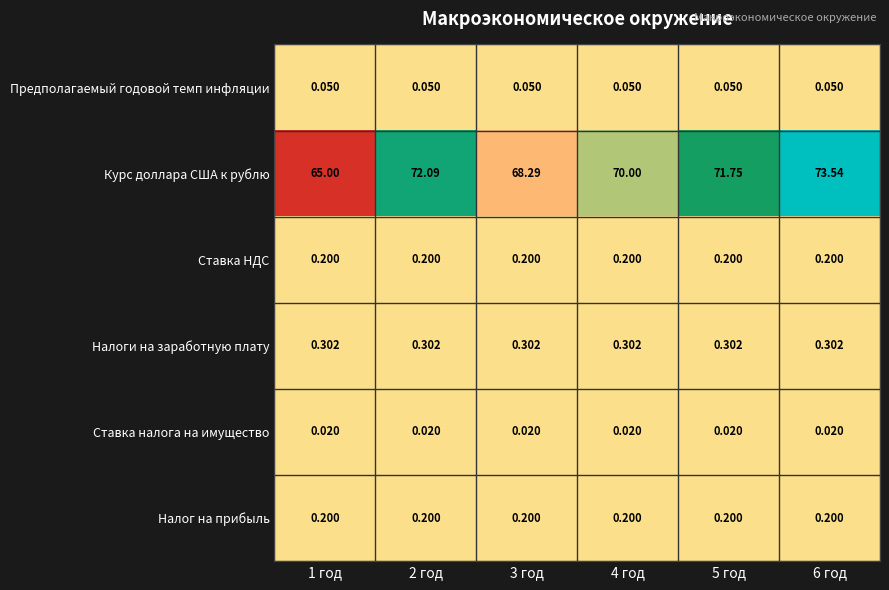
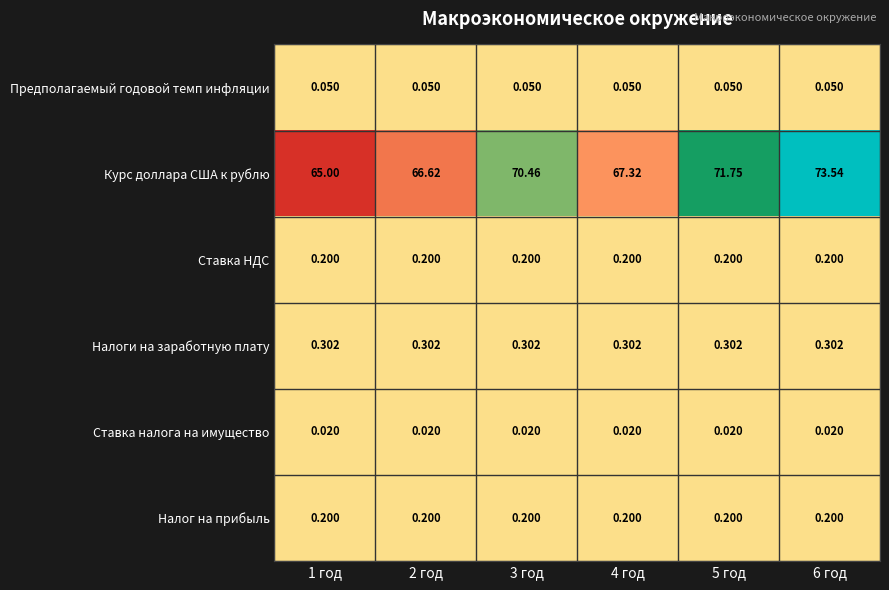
Курс доллара США к рублю, 2 год: 72.09 -> 66.62
Курс доллара США к рублю, 3 год: 68.29 -> 70.46
Курс доллара США к рублю, 4 год: 70.00 -> 67.32
